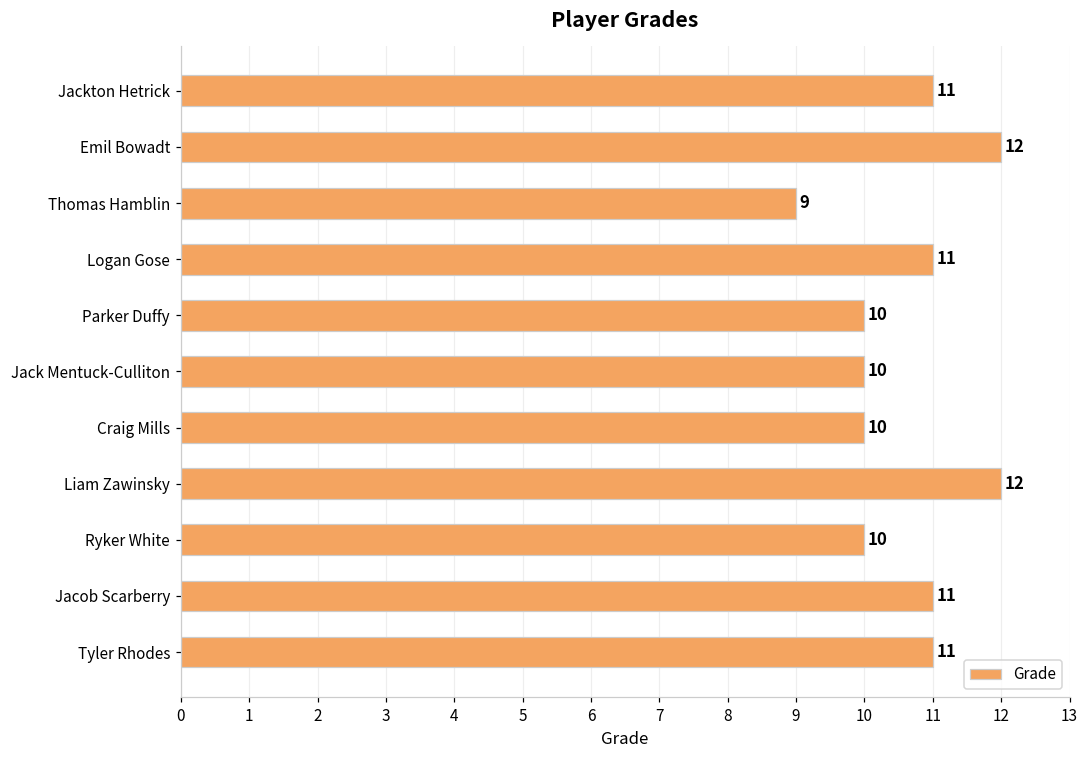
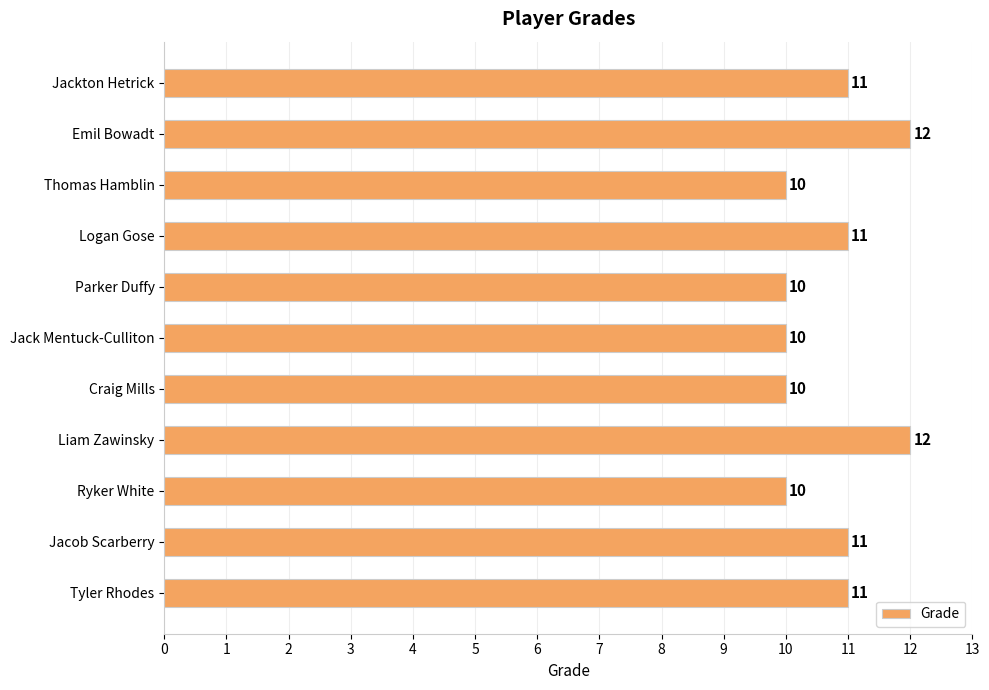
Thomas Hamblin: 9 -> 10
